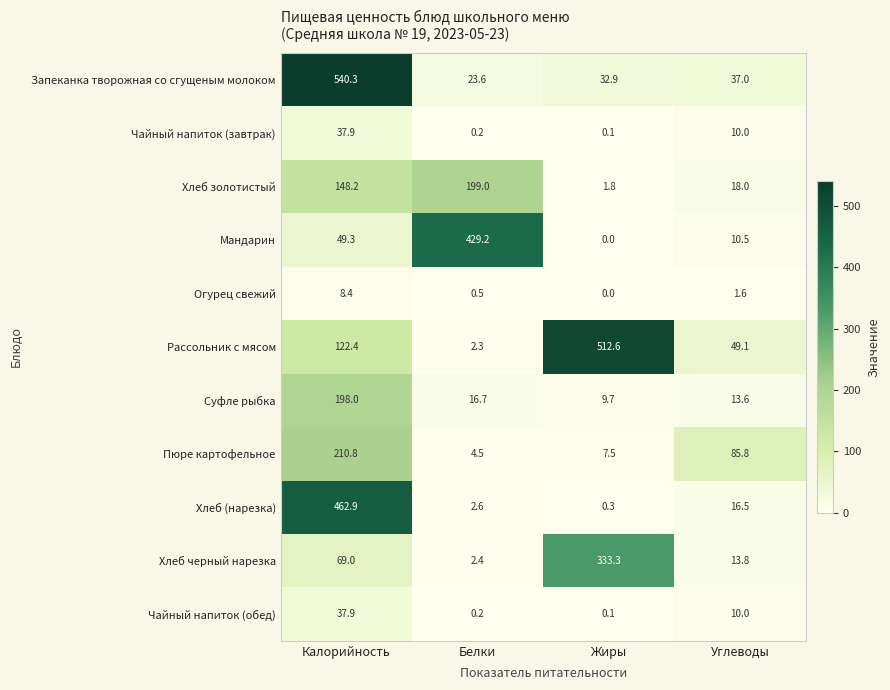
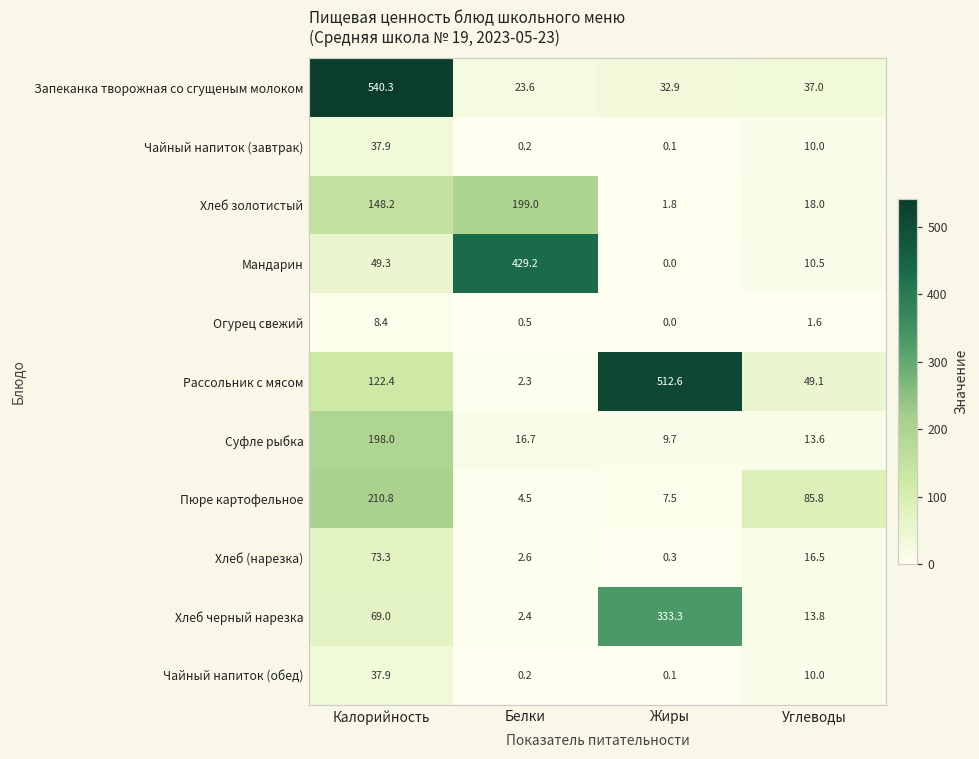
Хлеб (нарезка), Калорийность: 462.9 -> 73.3
